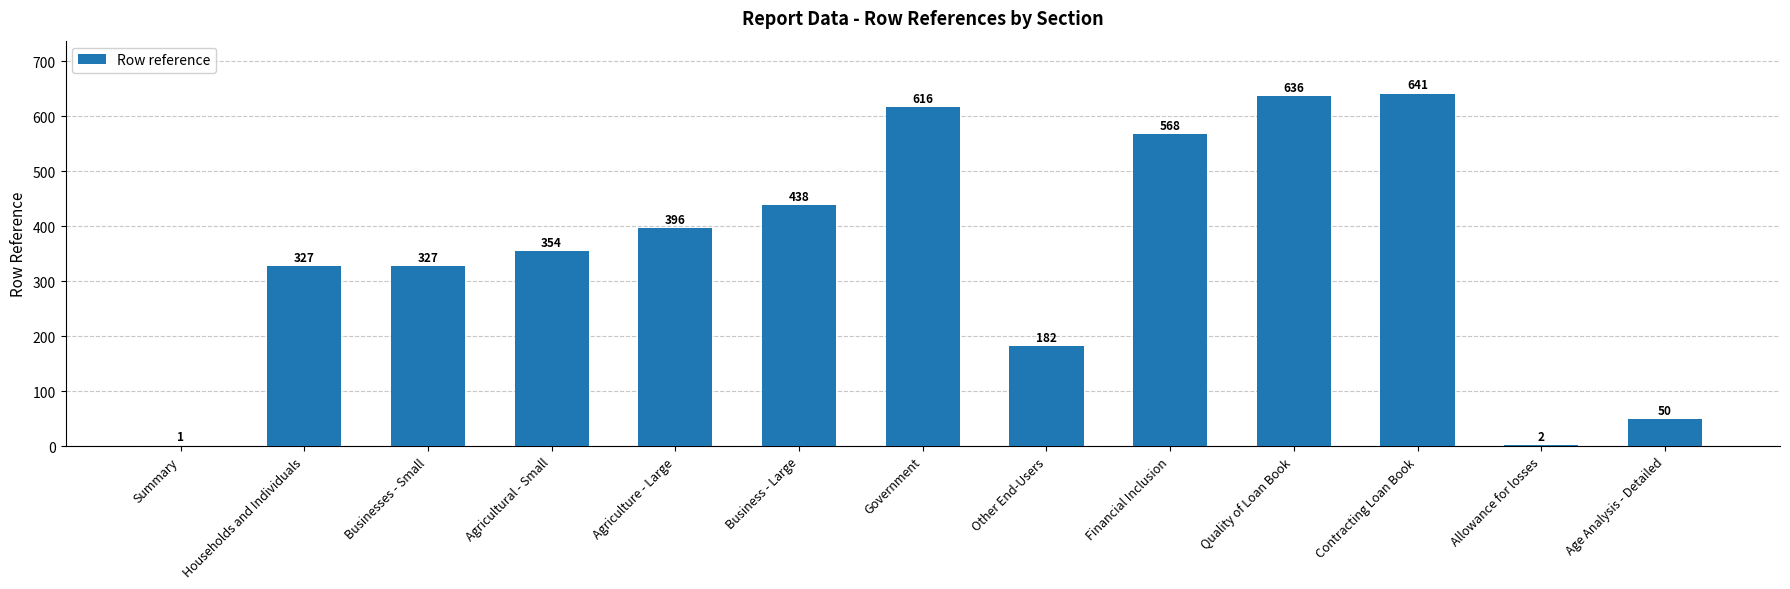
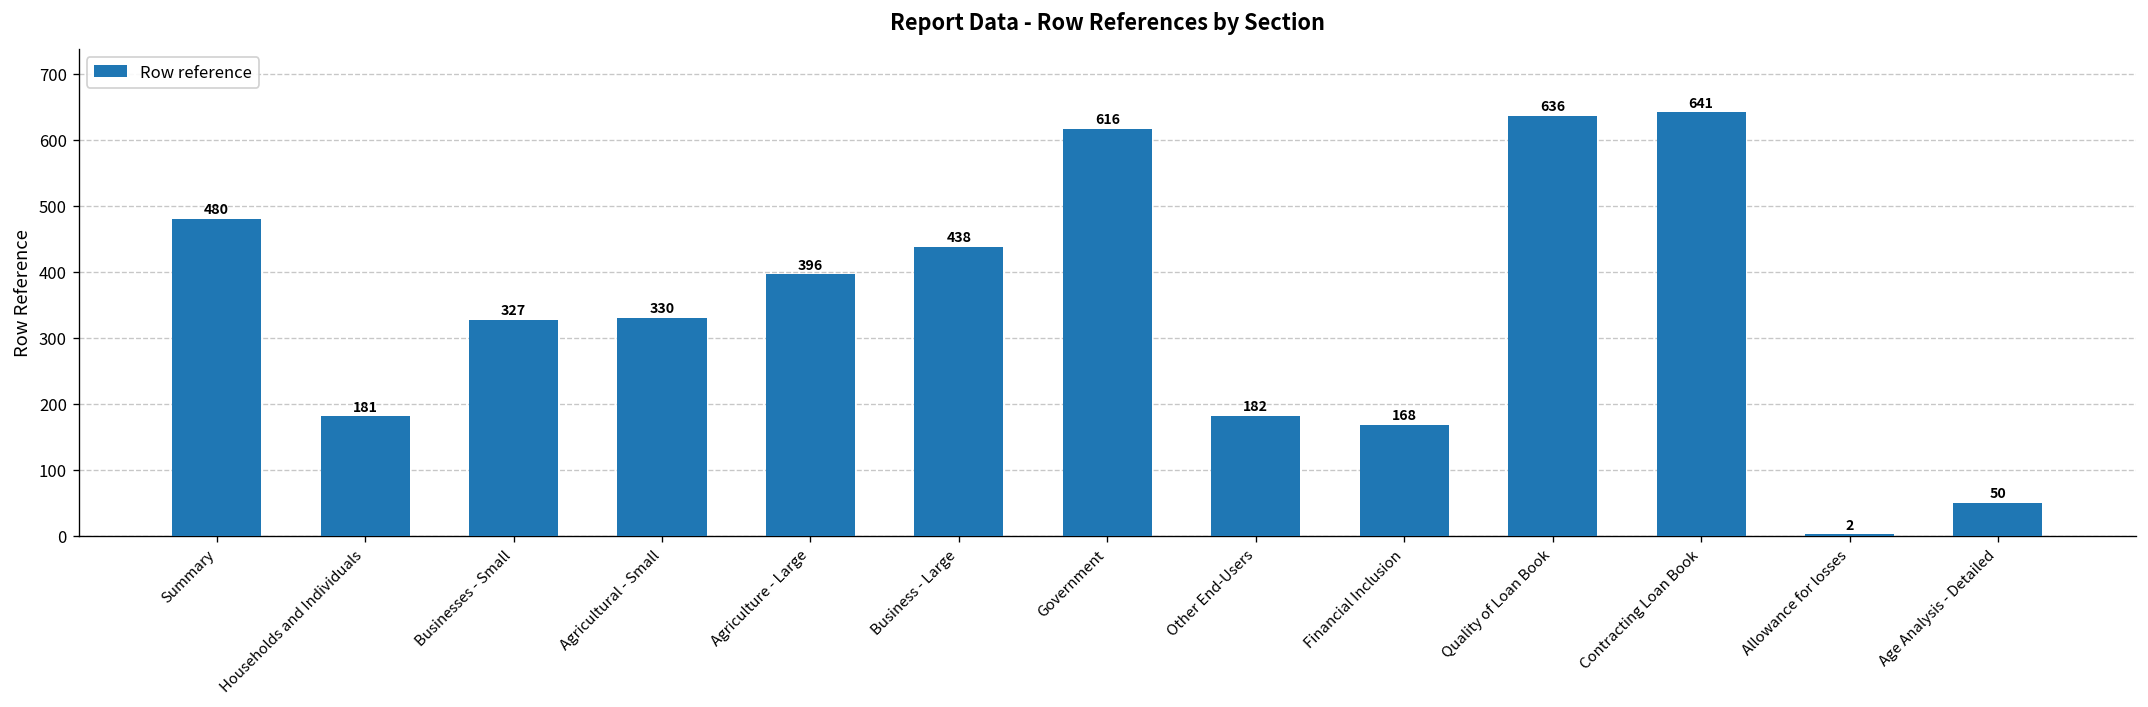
Summary: 1 -> 480
Households and Individuals: 327 -> 181
Agricultural - Small: 354 -> 330
Financial Inclusion: 568 -> 168
